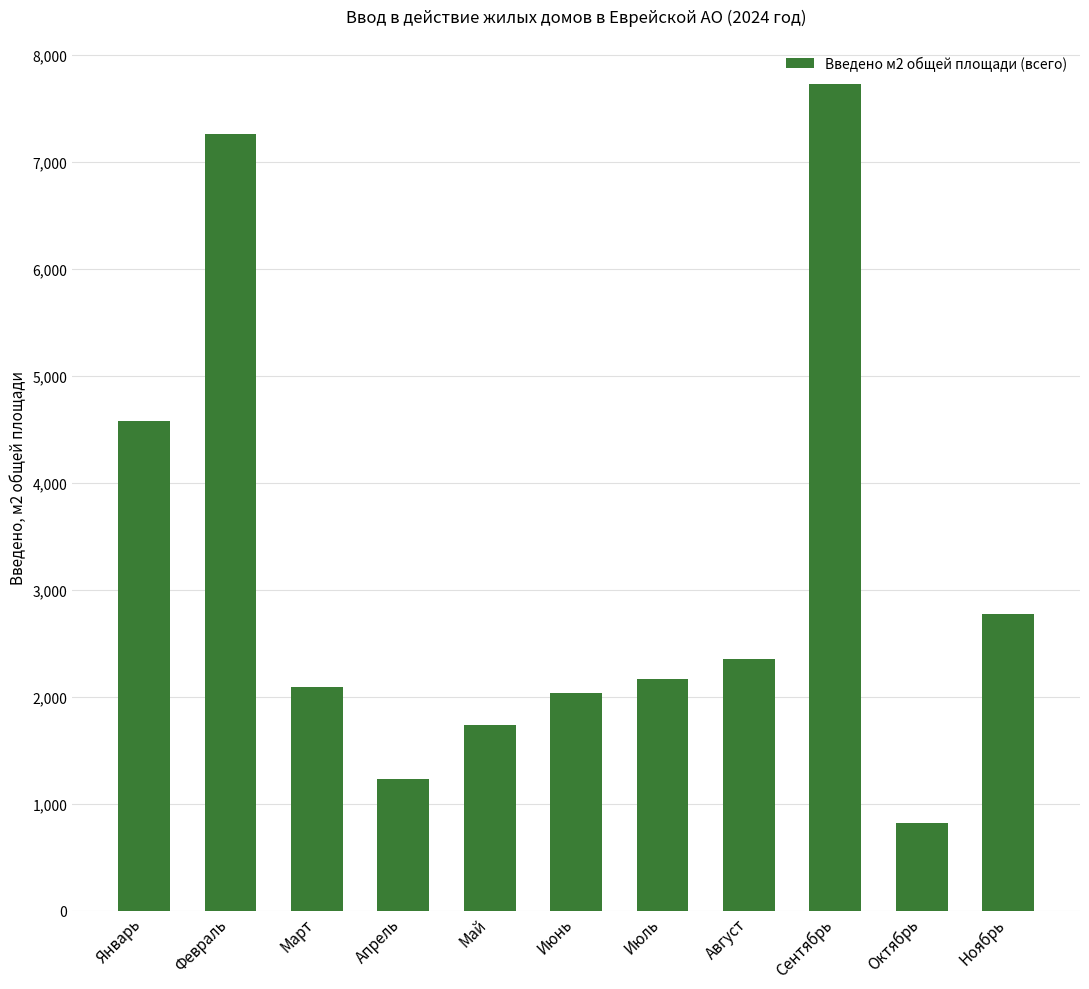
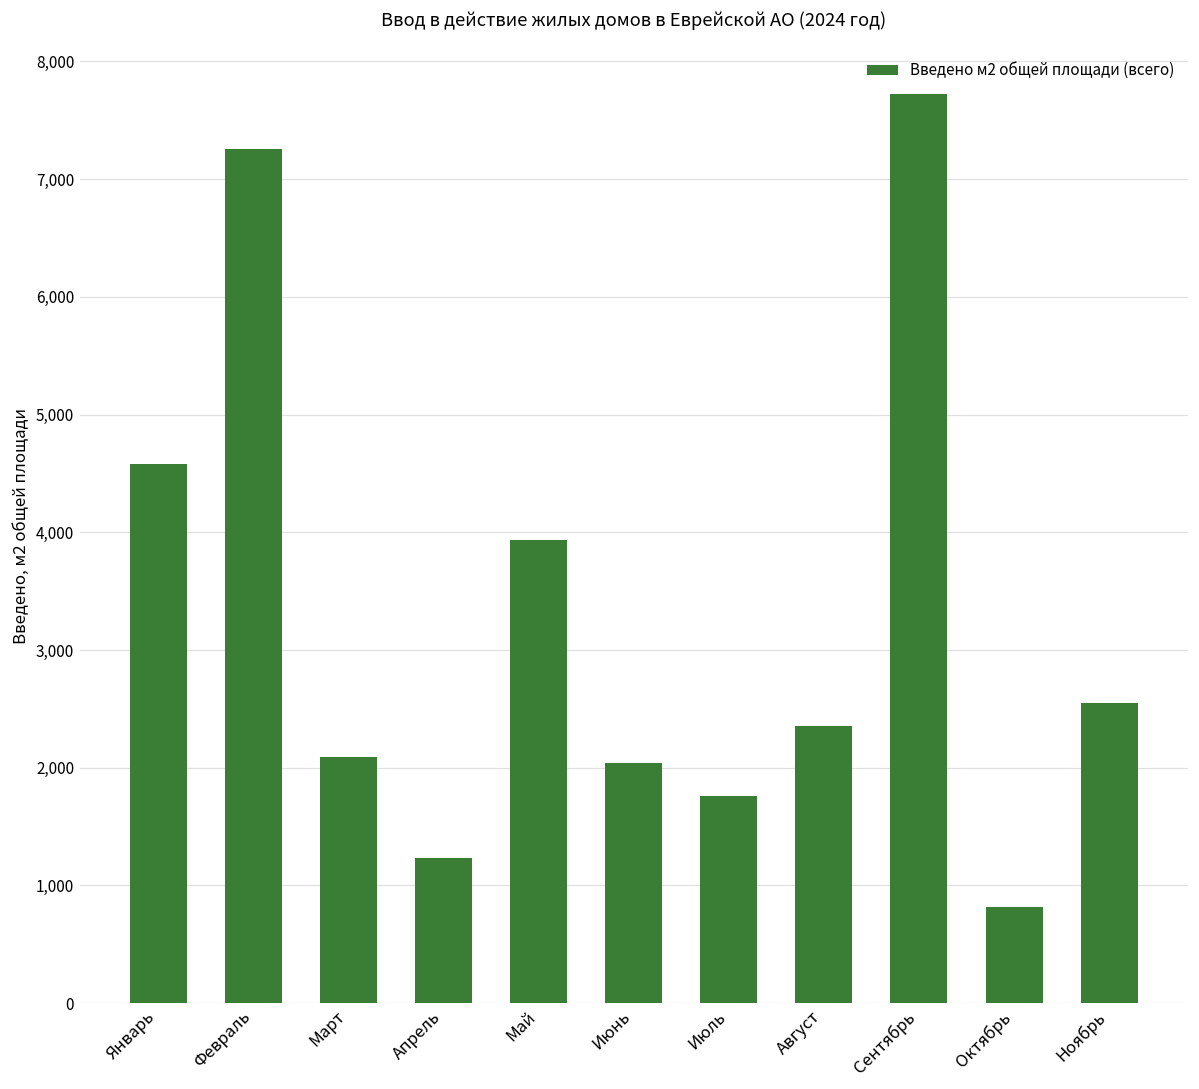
Май: 1,740 -> 3,930
Июль: 2,170 -> 1,760
Ноябрь: 2,780 -> 2,550
